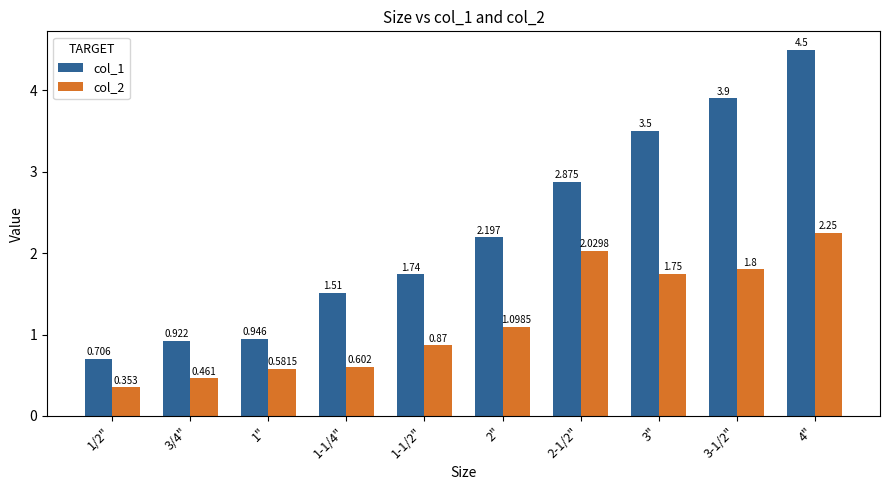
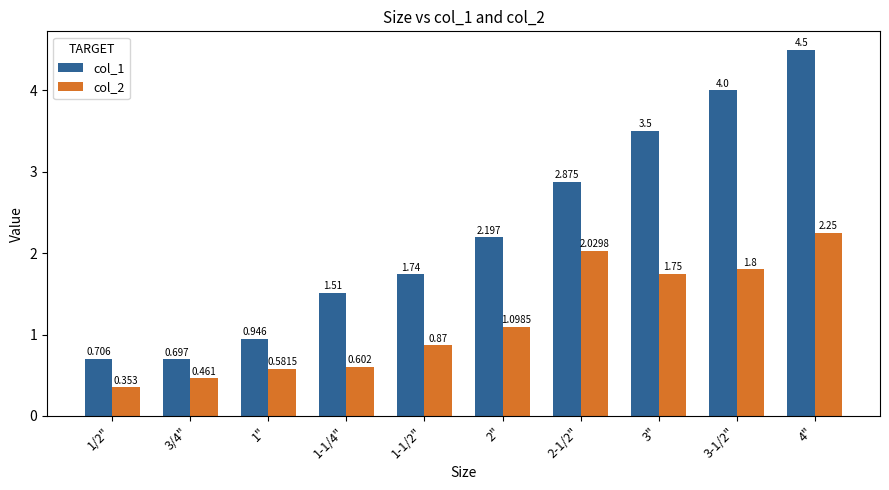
col_1, 3/4": 0.922 -> 0.697
col_1, 3-1/2": 3.9 -> 4.0
